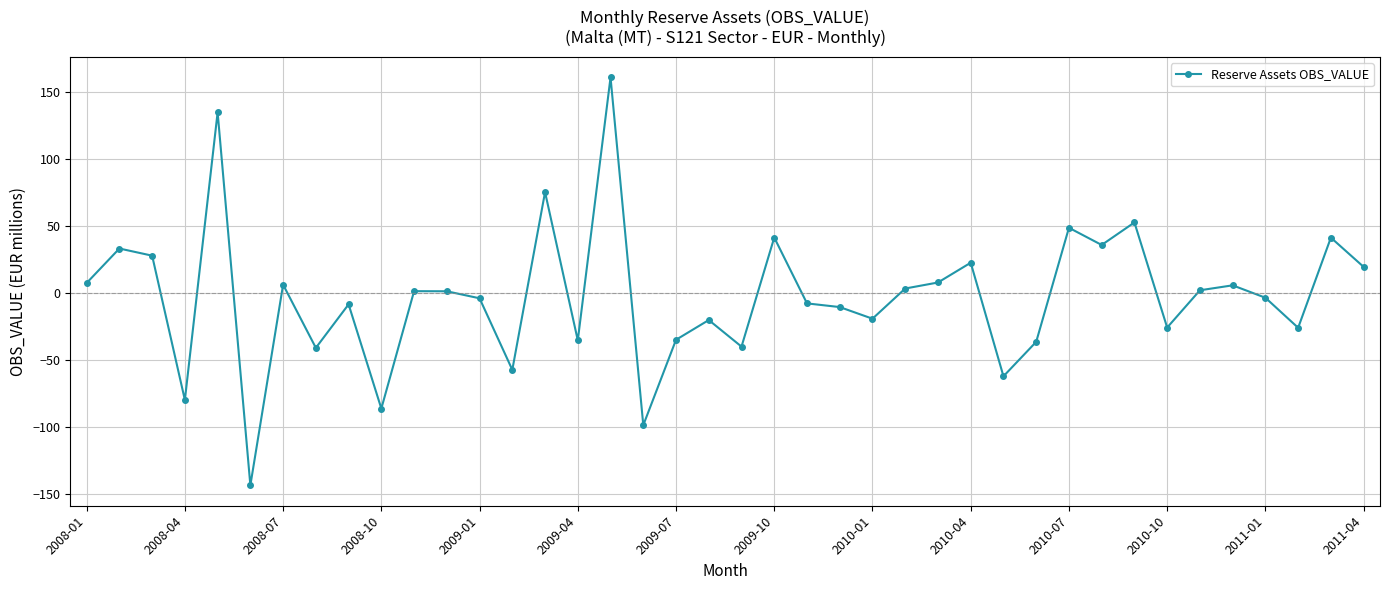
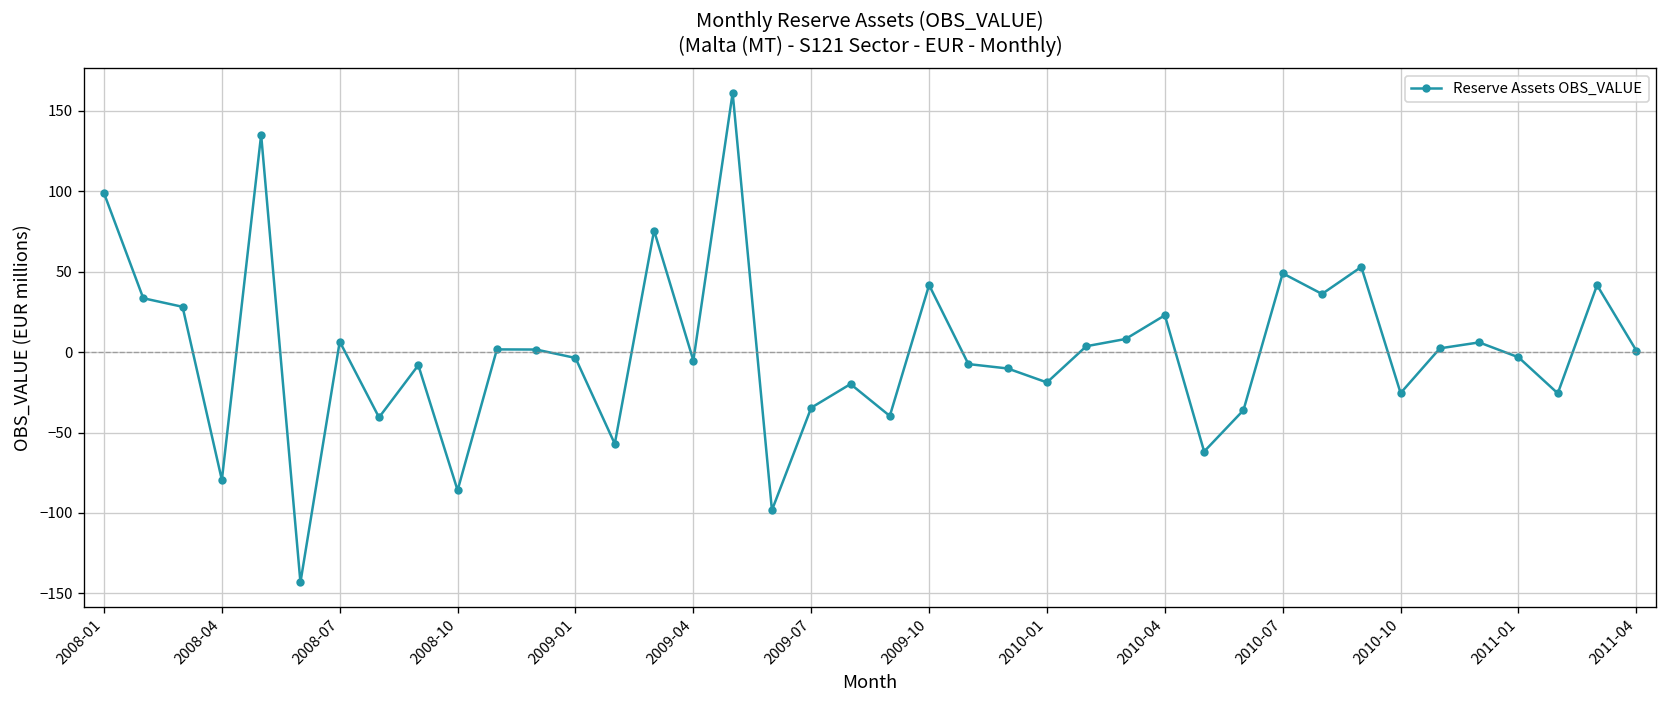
2008-01: 8 -> 99
2009-04: -35 -> -5
2011-04: 20 -> 1
